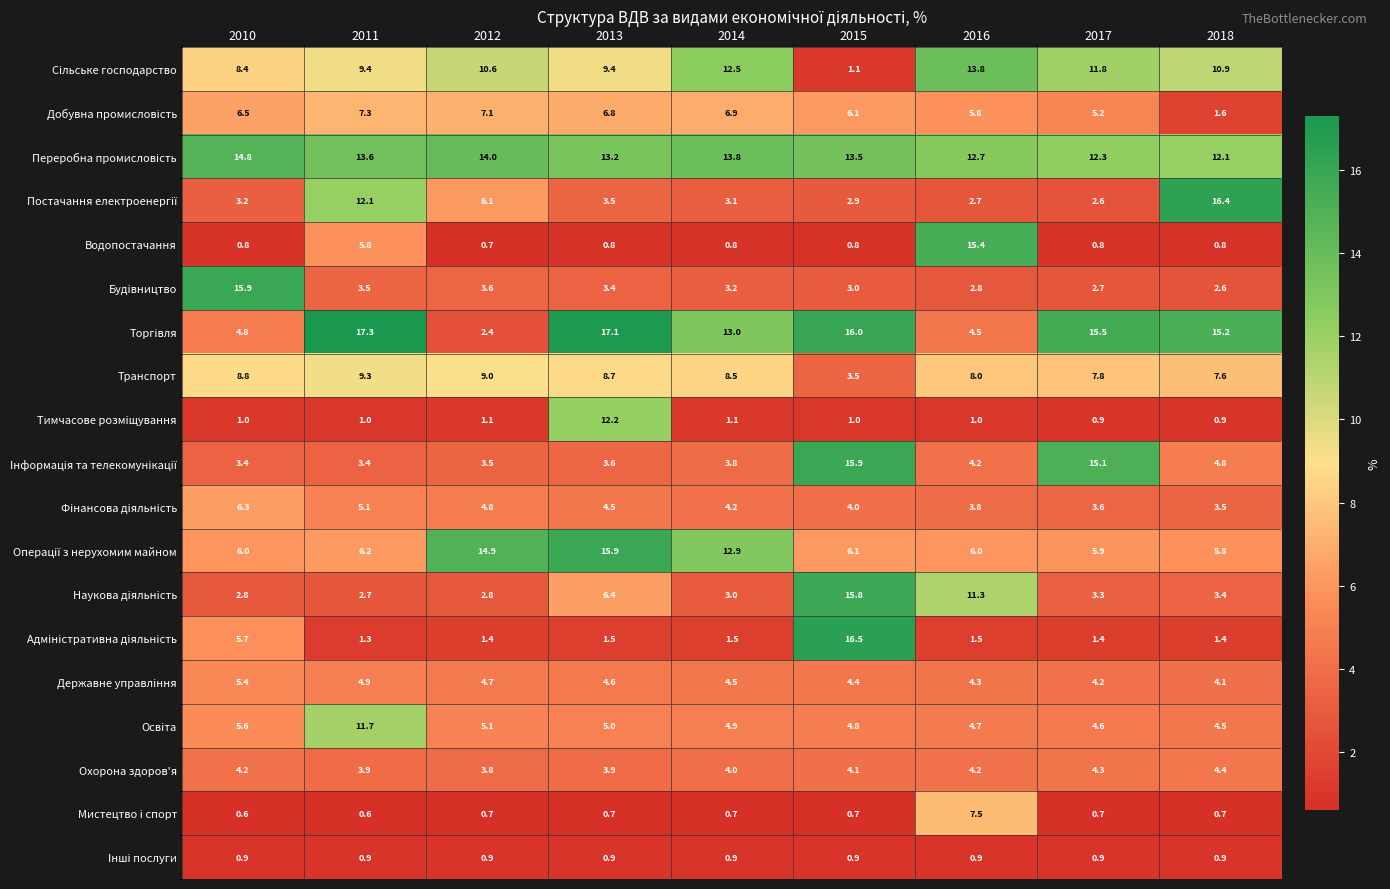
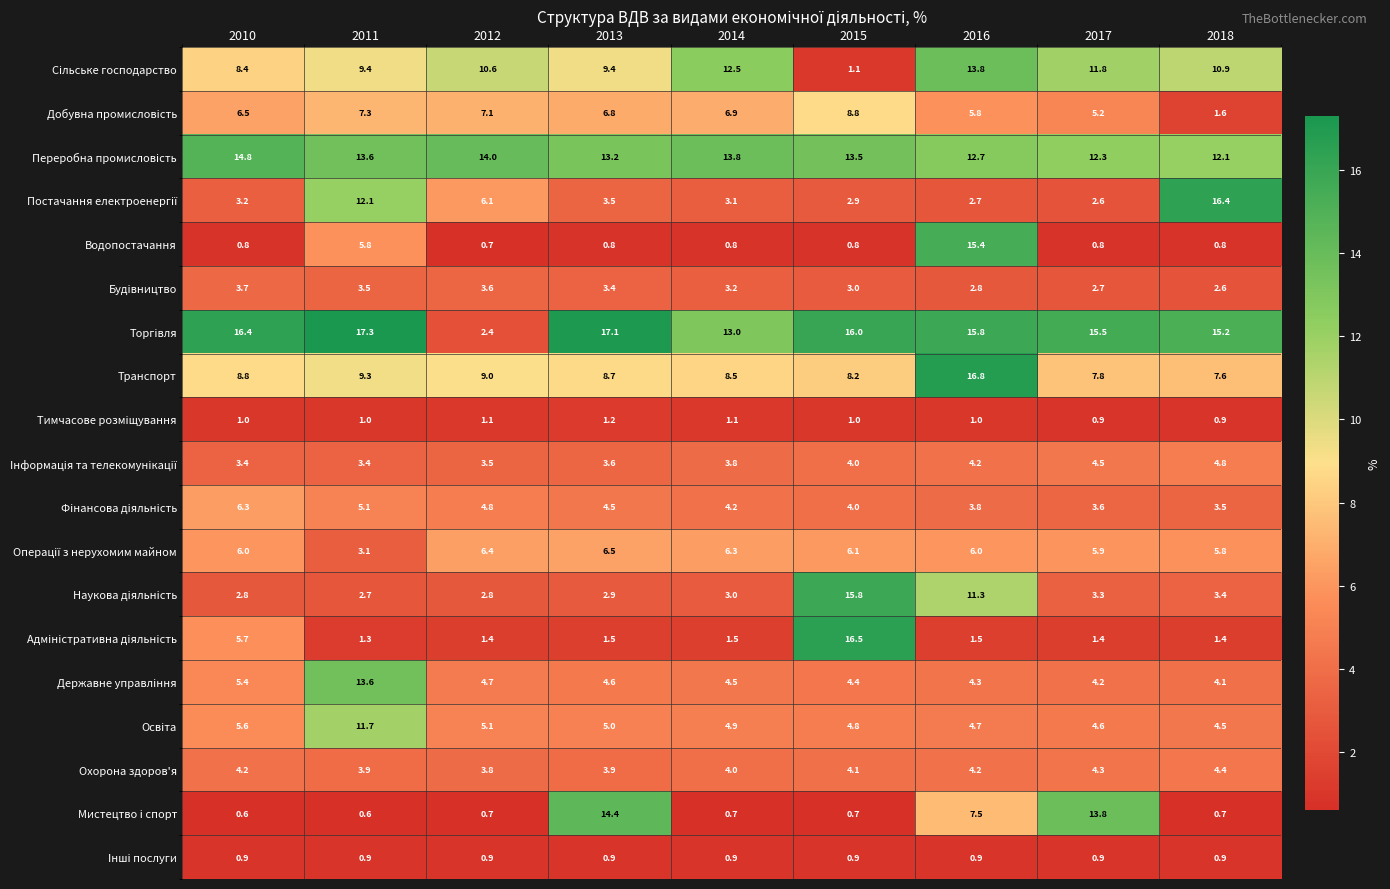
Добувна промисловість, 2015: 6.1 -> 8.8
Будівництво, 2010: 15.9 -> 3.7
Торгівля, 2010: 4.8 -> 16.4
Торгівля, 2016: 4.5 -> 15.8
Транспорт, 2015: 3.5 -> 8.2
Транспорт, 2016: 8.0 -> 16.8
Тимчасове розміщування, 2013: 12.2 -> 1.2
Інформація та телекомунікації, 2015: 15.9 -> 4.0
Інформація та телекомунікації, 2017: 15.1 -> 4.5
Операції з нерухомим майном, 2011: 6.2 -> 3.1
Операції з нерухомим майном, 2012: 14.9 -> 6.4
Операції з нерухомим майном, 2013: 15.9 -> 6.5
Операції з нерухомим майном, 2014: 12.9 -> 6.3
Наукова діяльність, 2013: 6.4 -> 2.9
Державне управління, 2011: 4.9 -> 13.6
Мистецтво і спорт, 2013: 0.7 -> 14.4
Мистецтво і спорт, 2017: 0.7 -> 13.8
